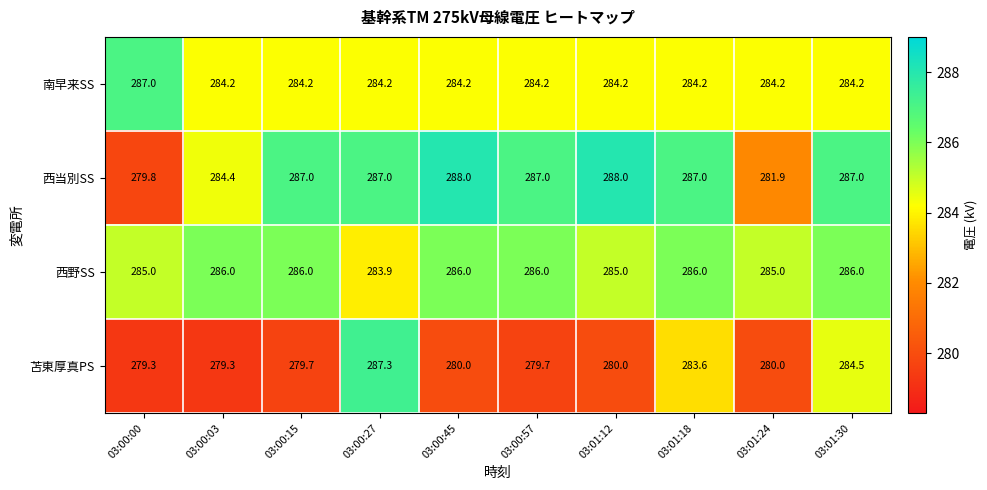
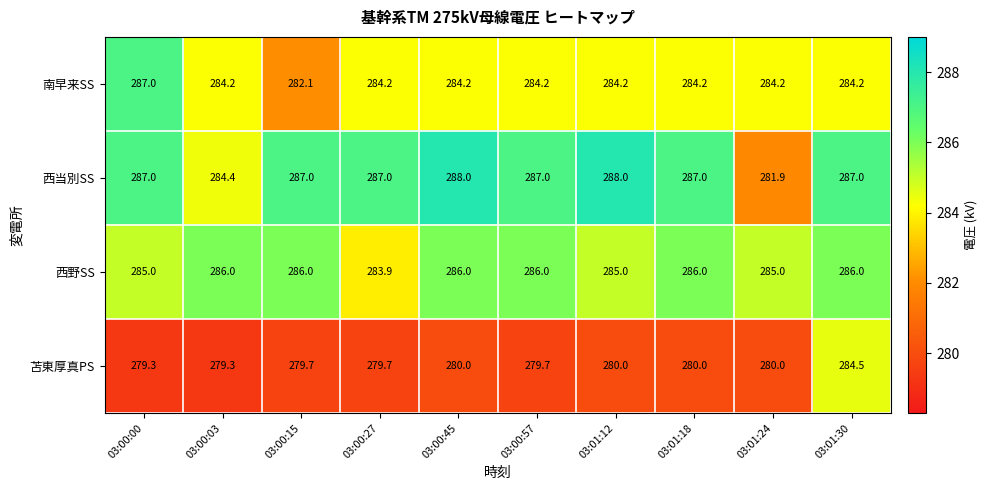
南早来SS, 03:00:15: 284.2 -> 282.1
西当別SS, 03:00:00: 279.8 -> 287.0
苫東厚真PS, 03:00:27: 287.3 -> 279.7
苫東厚真PS, 03:01:18: 283.6 -> 280.0
